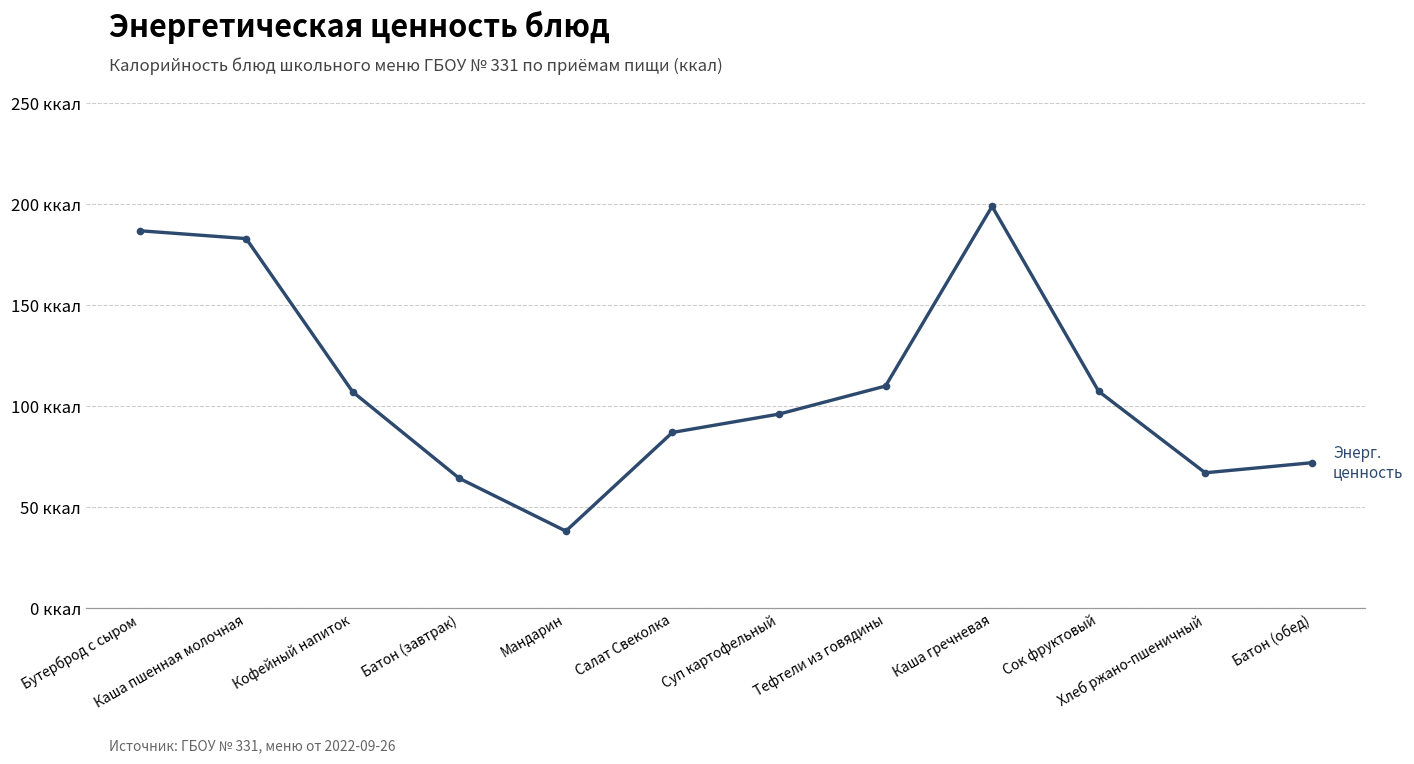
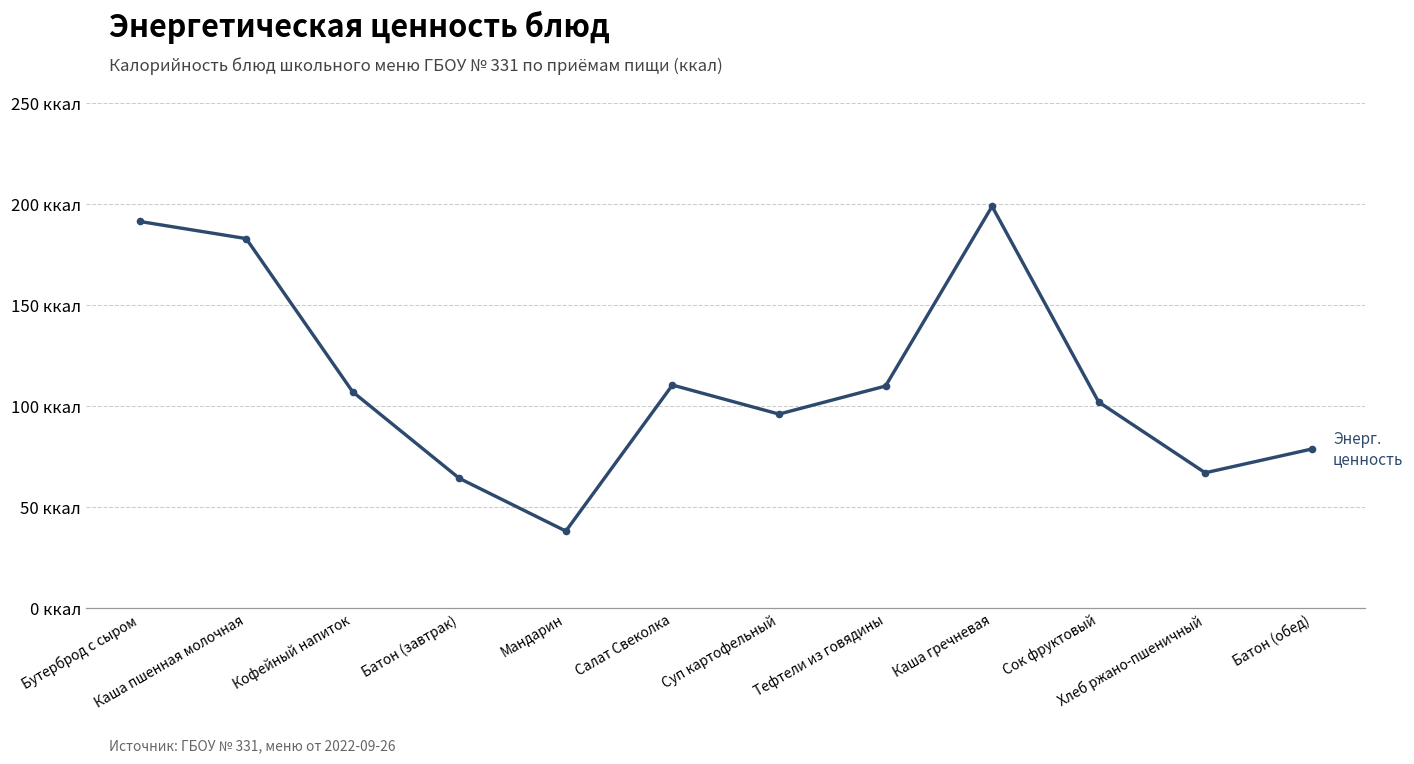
Бутерброд с сыром: 187 ккал -> 192 ккал
Салат Свеколка: 87 ккал -> 110 ккал
Сок фруктовый: 107 ккал -> 102 ккал
Батон (обед): 72 ккал -> 79 ккал
